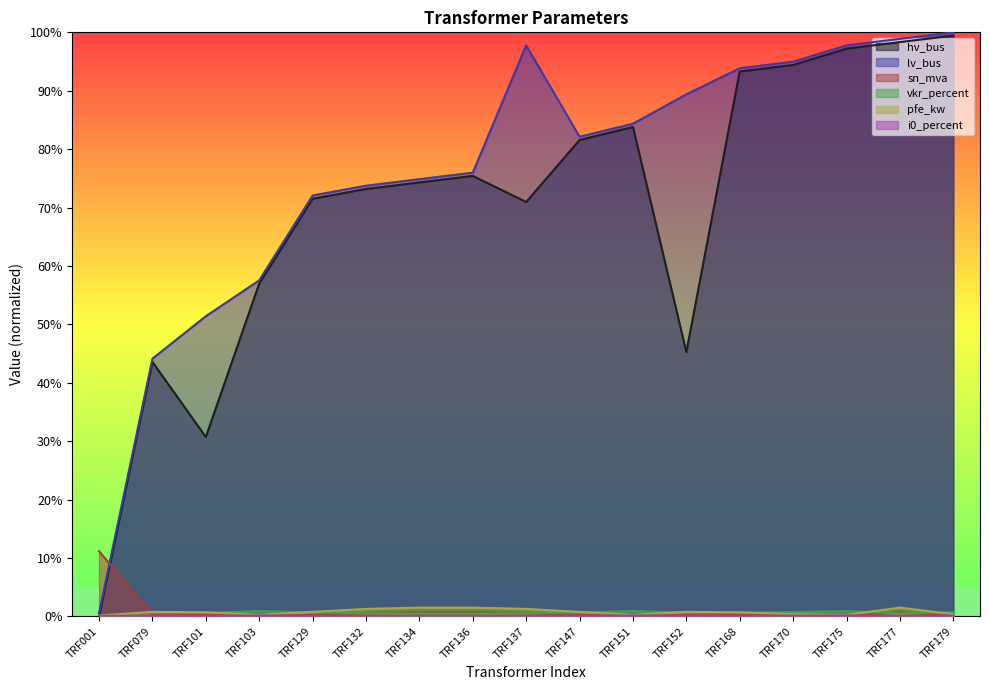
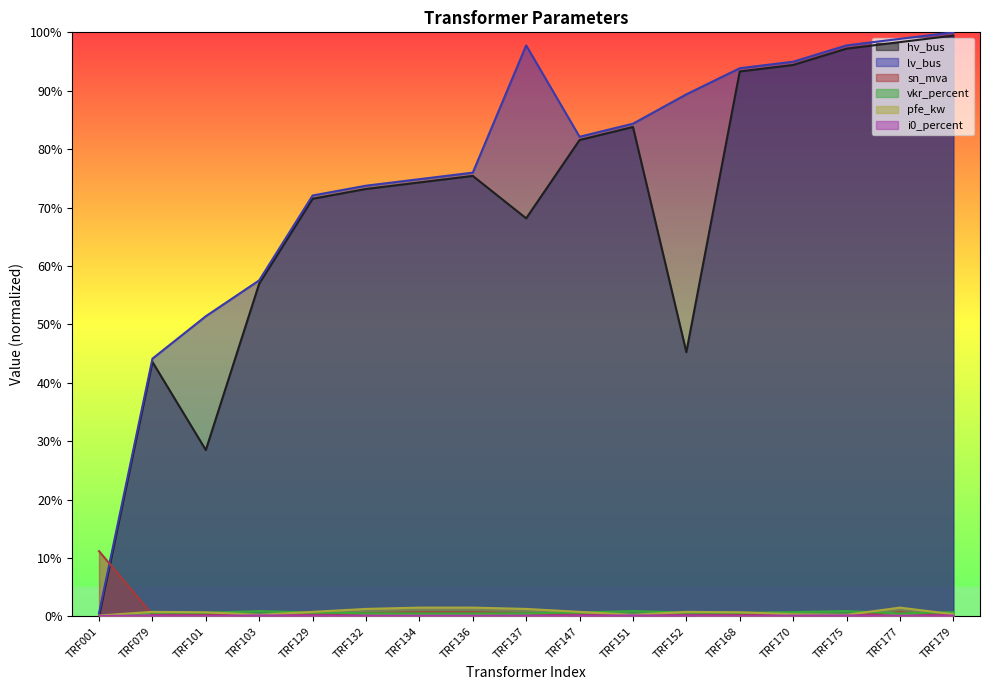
hv_bus, TRF101: 31% -> 28%
hv_bus, TRF137: 71% -> 68%
